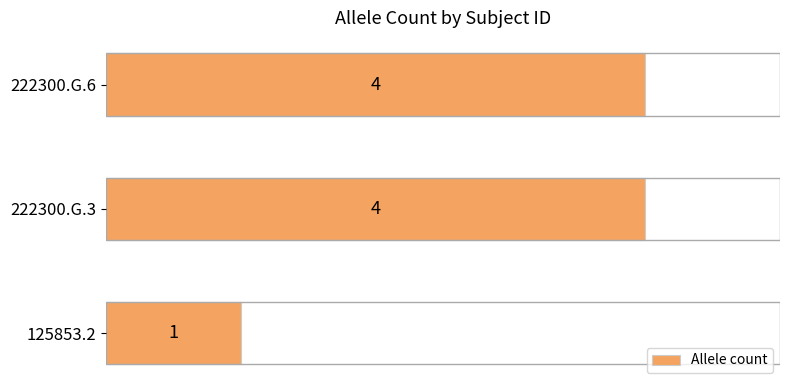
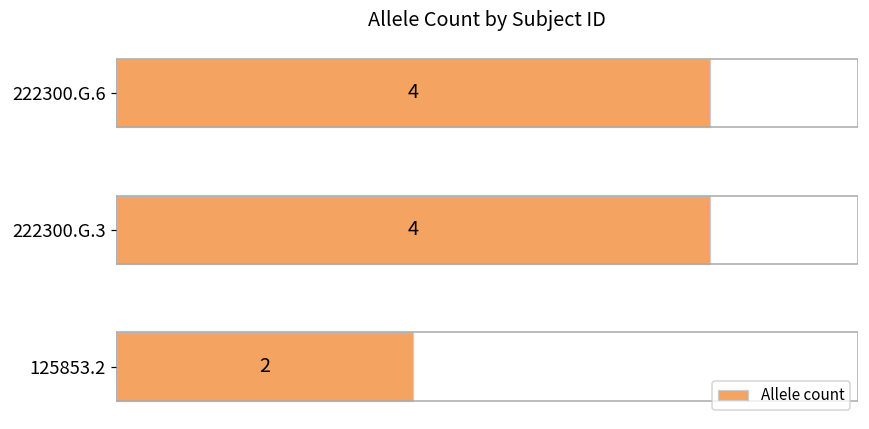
125853.2: 1 -> 2
